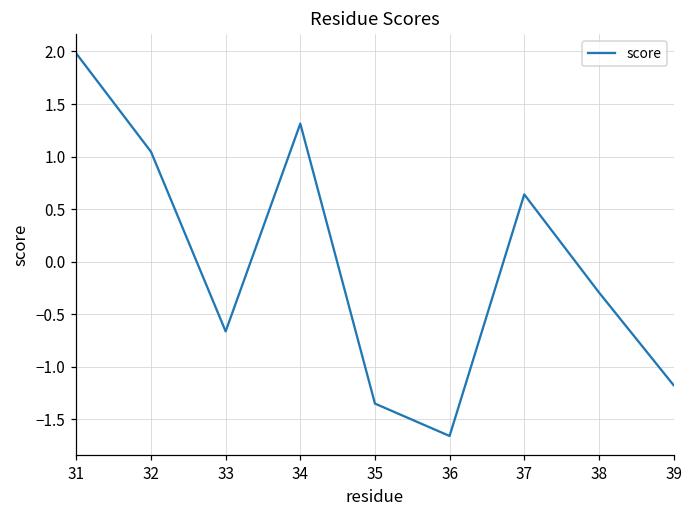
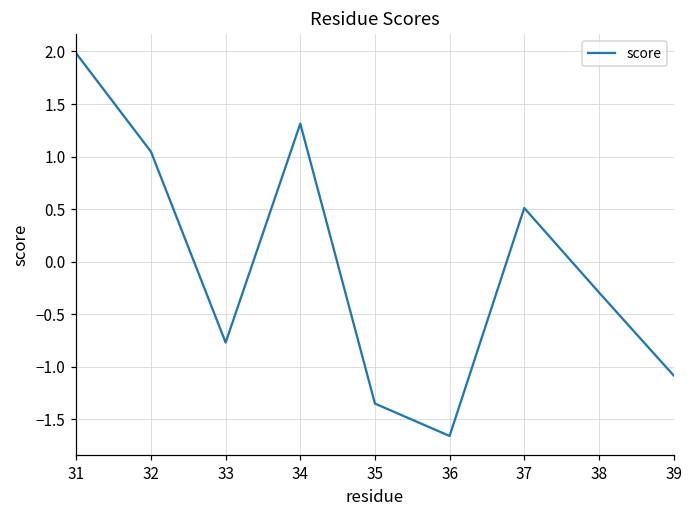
33: -0.7 -> -0.8
37: 0.6 -> 0.5
39: -1.2 -> -1.1
